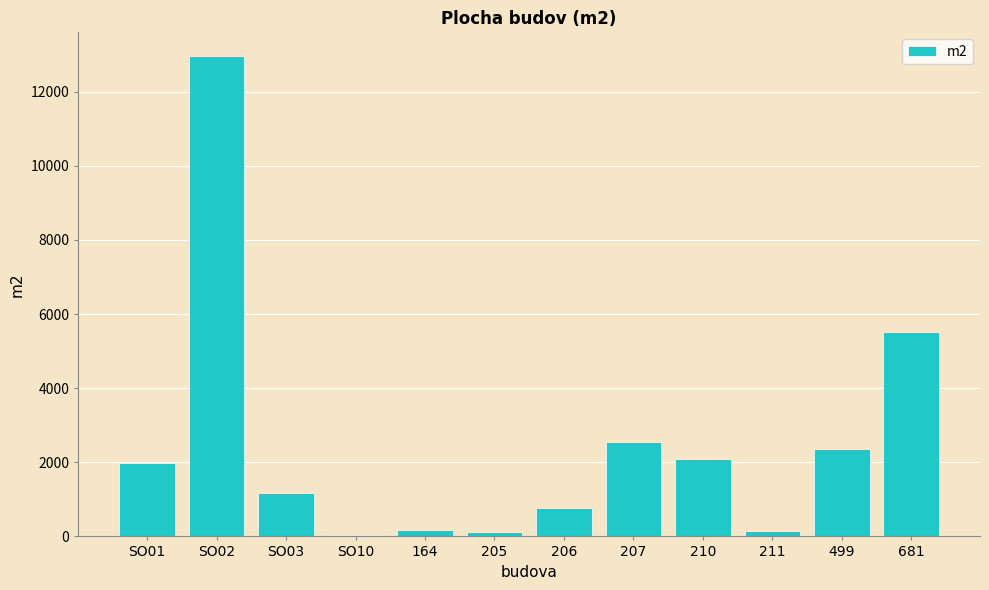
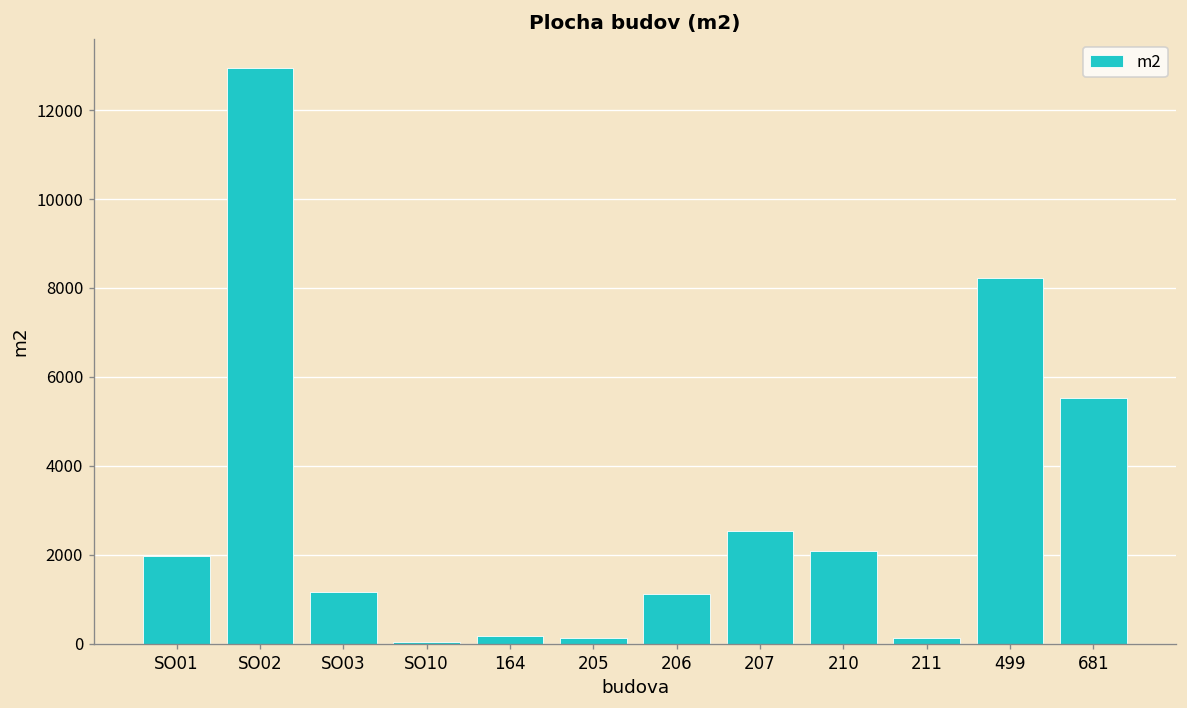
206: 800 -> 1100
499: 2400 -> 8200
